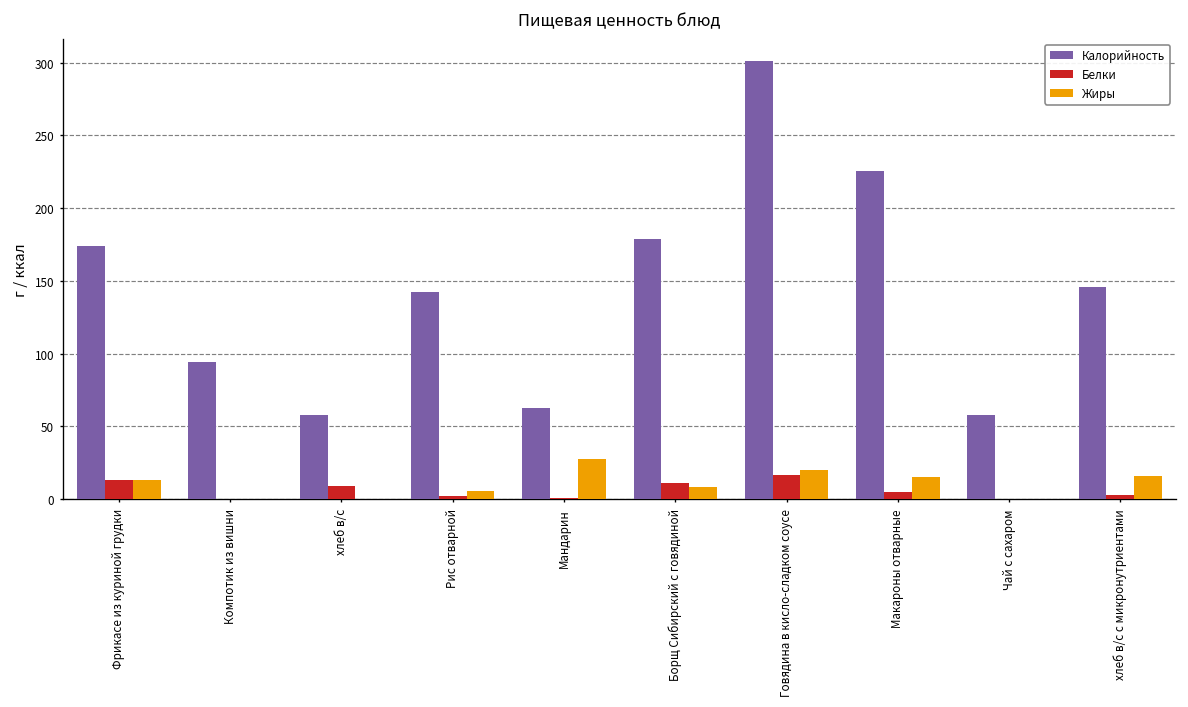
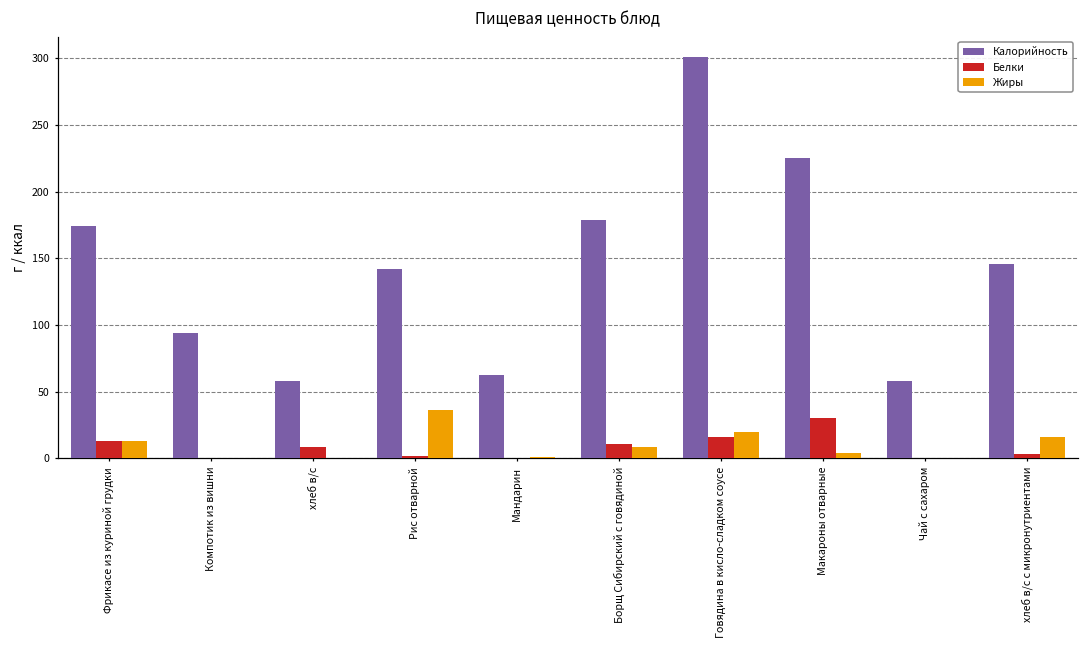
Жиры, Рис отварной: 6 -> 36
Жиры, Мандарин: 28 -> 1
Белки, Макароны отварные: 5 -> 30
Жиры, Макароны отварные: 15 -> 4
